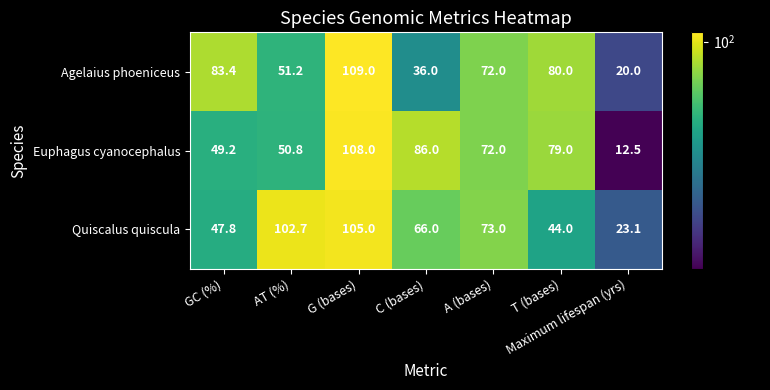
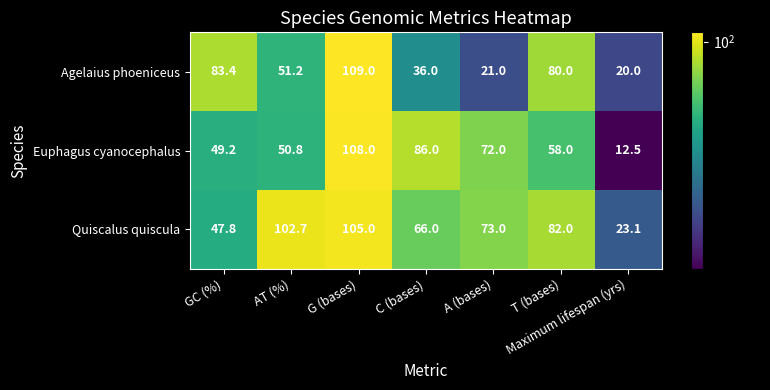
Agelaius phoeniceus, A (bases): 72.0 -> 21.0
Euphagus cyanocephalus, T (bases): 79.0 -> 58.0
Quiscalus quiscula, T (bases): 44.0 -> 82.0
